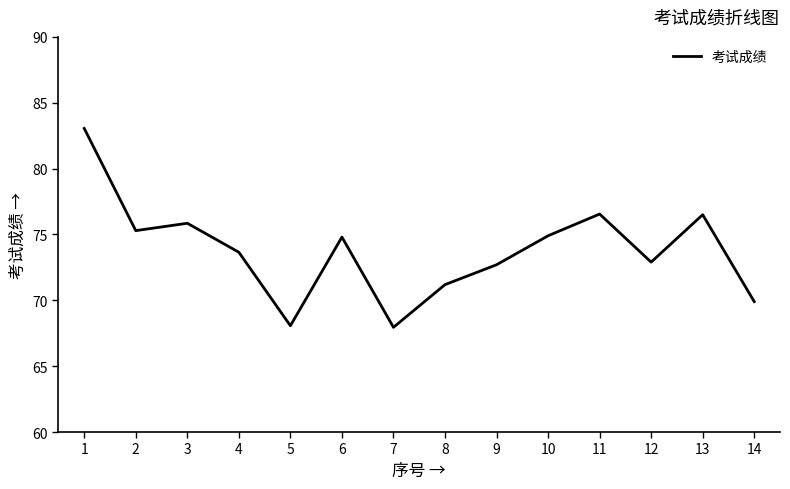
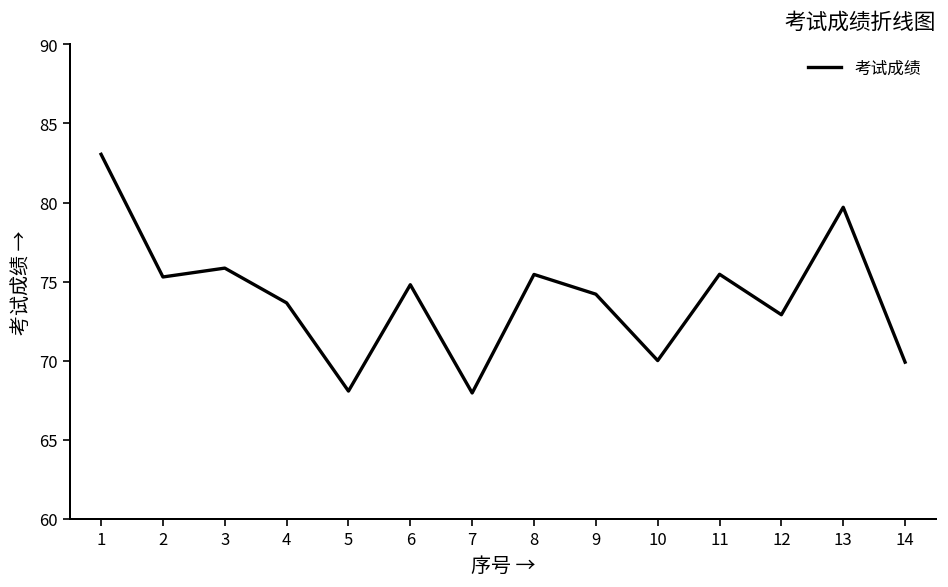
8: 71.2 -> 75.5
9: 72.7 -> 74.2
10: 74.9 -> 70.0
11: 76.6 -> 75.5
13: 76.5 -> 79.7
